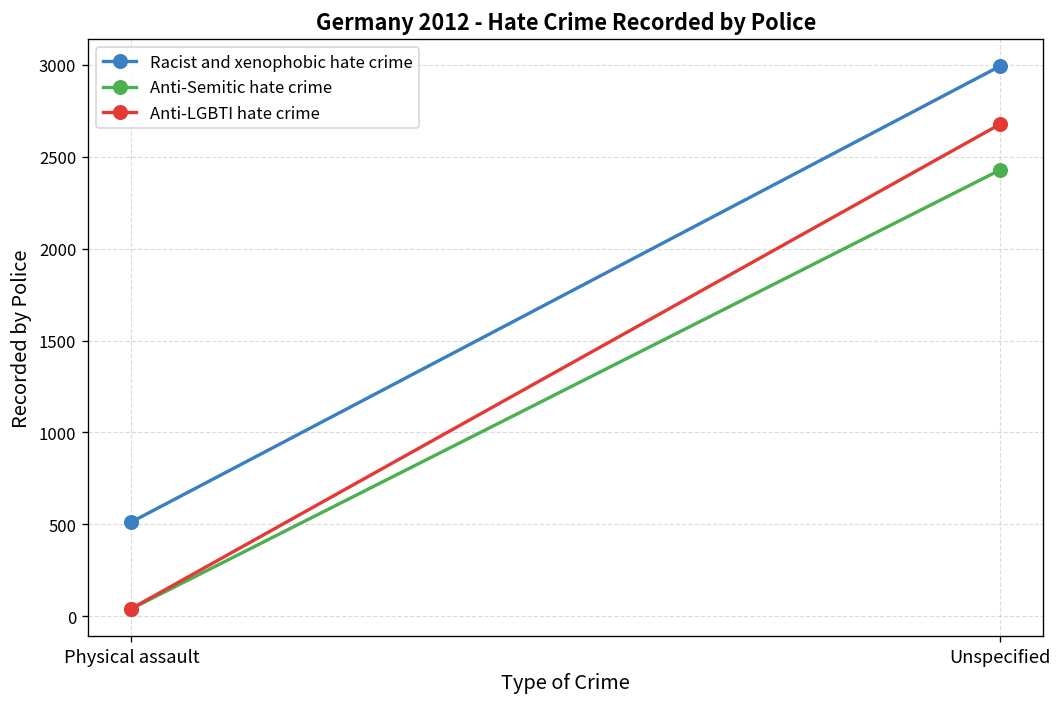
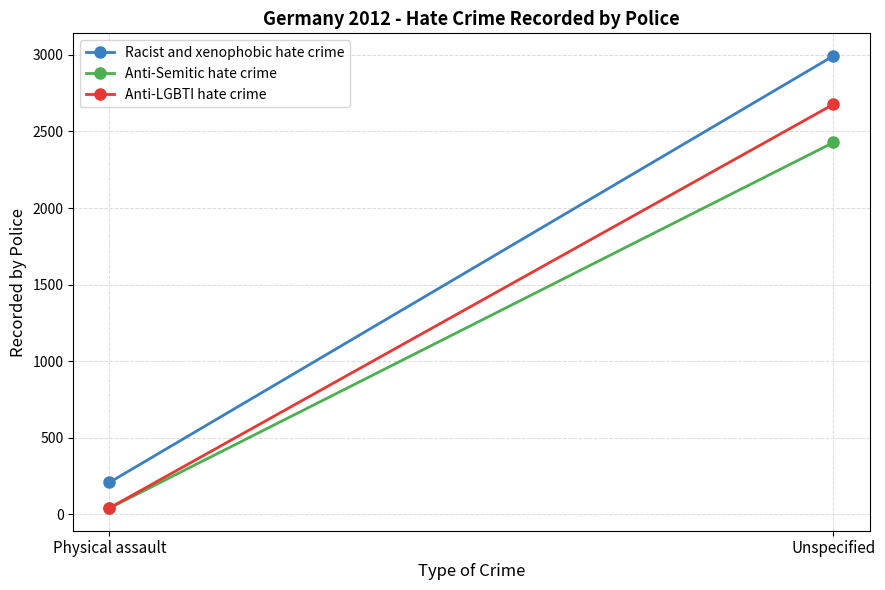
Racist and xenophobic hate crime, Physical assault: 510 -> 210
